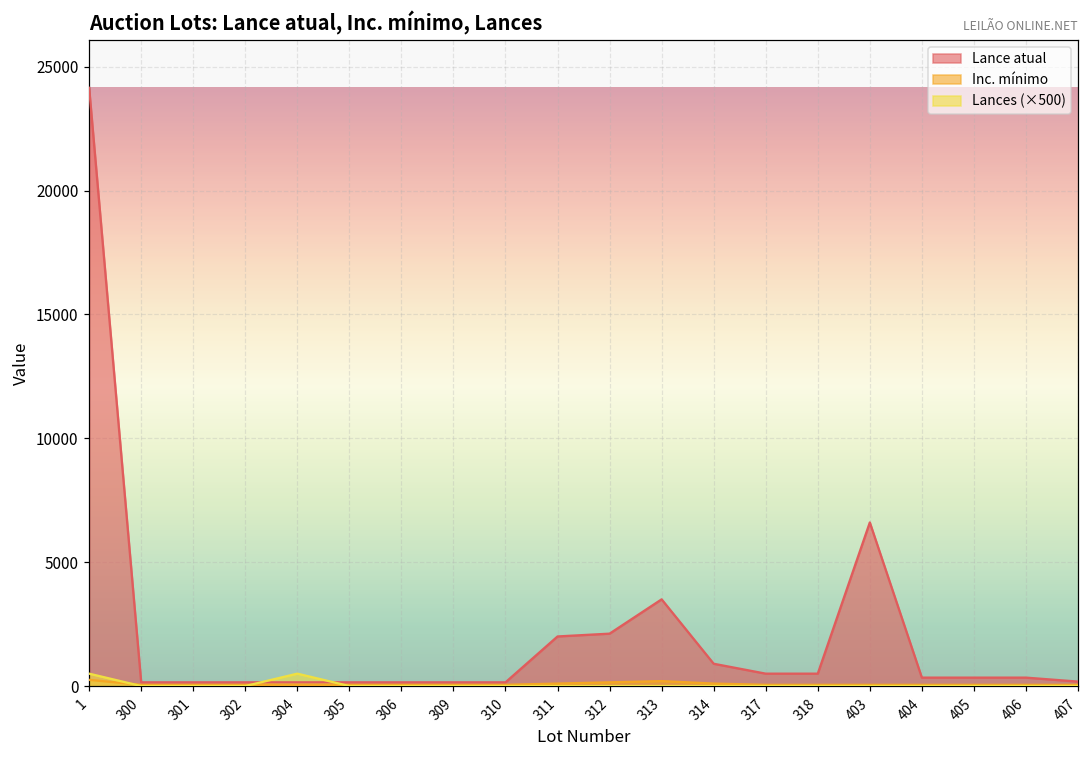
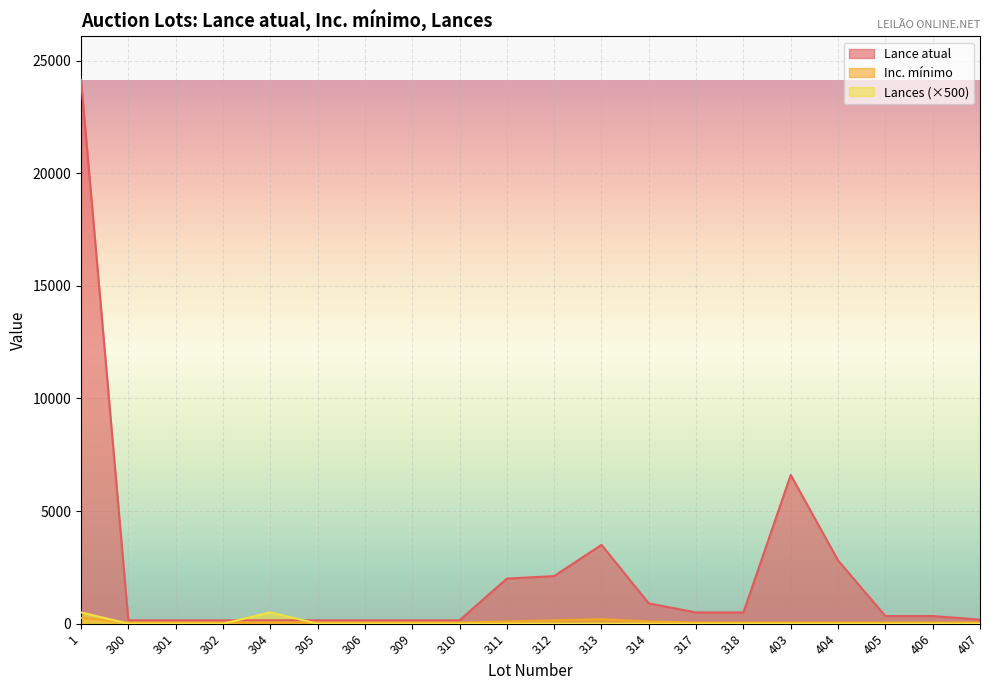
Lance atual, 404: 300 -> 2800
